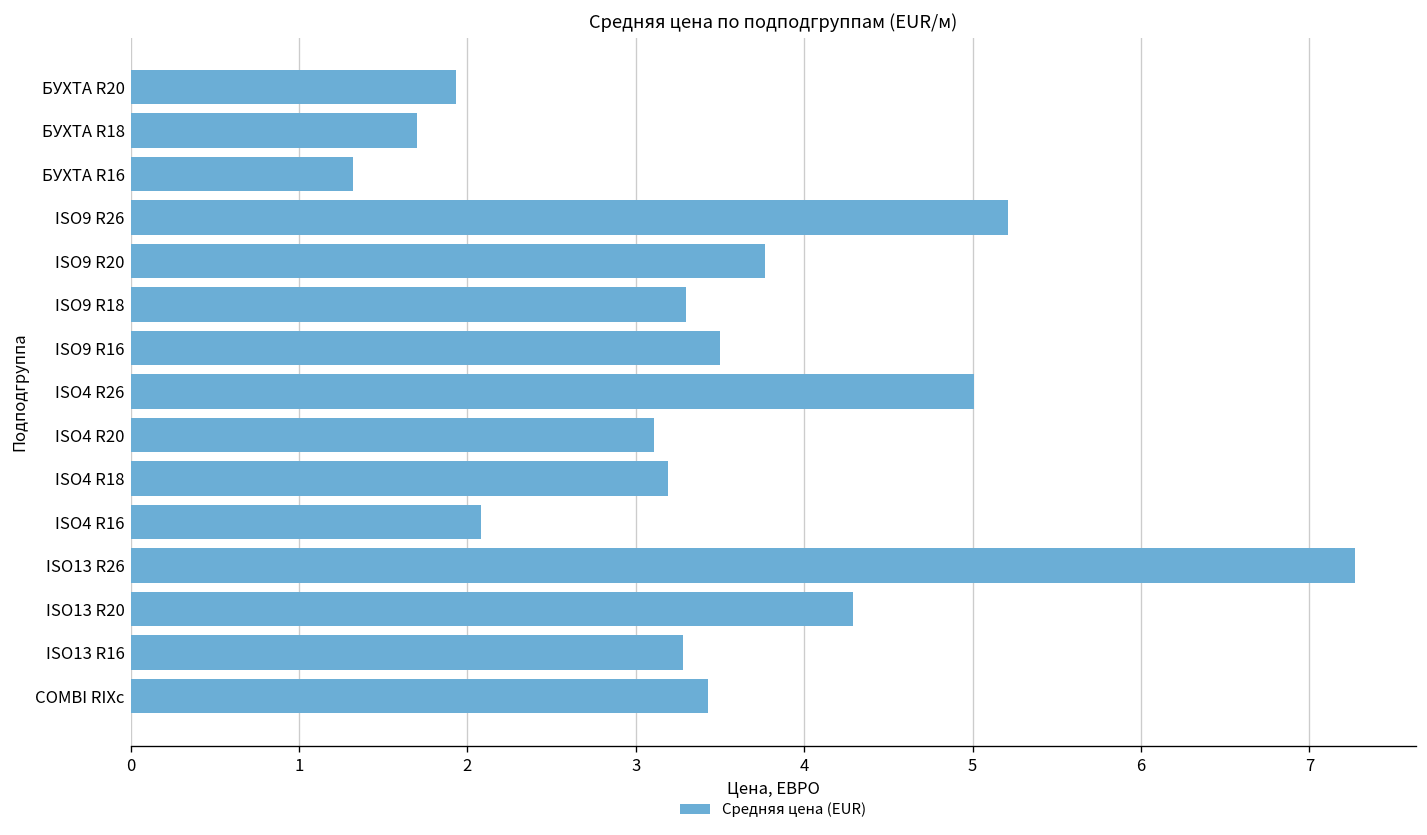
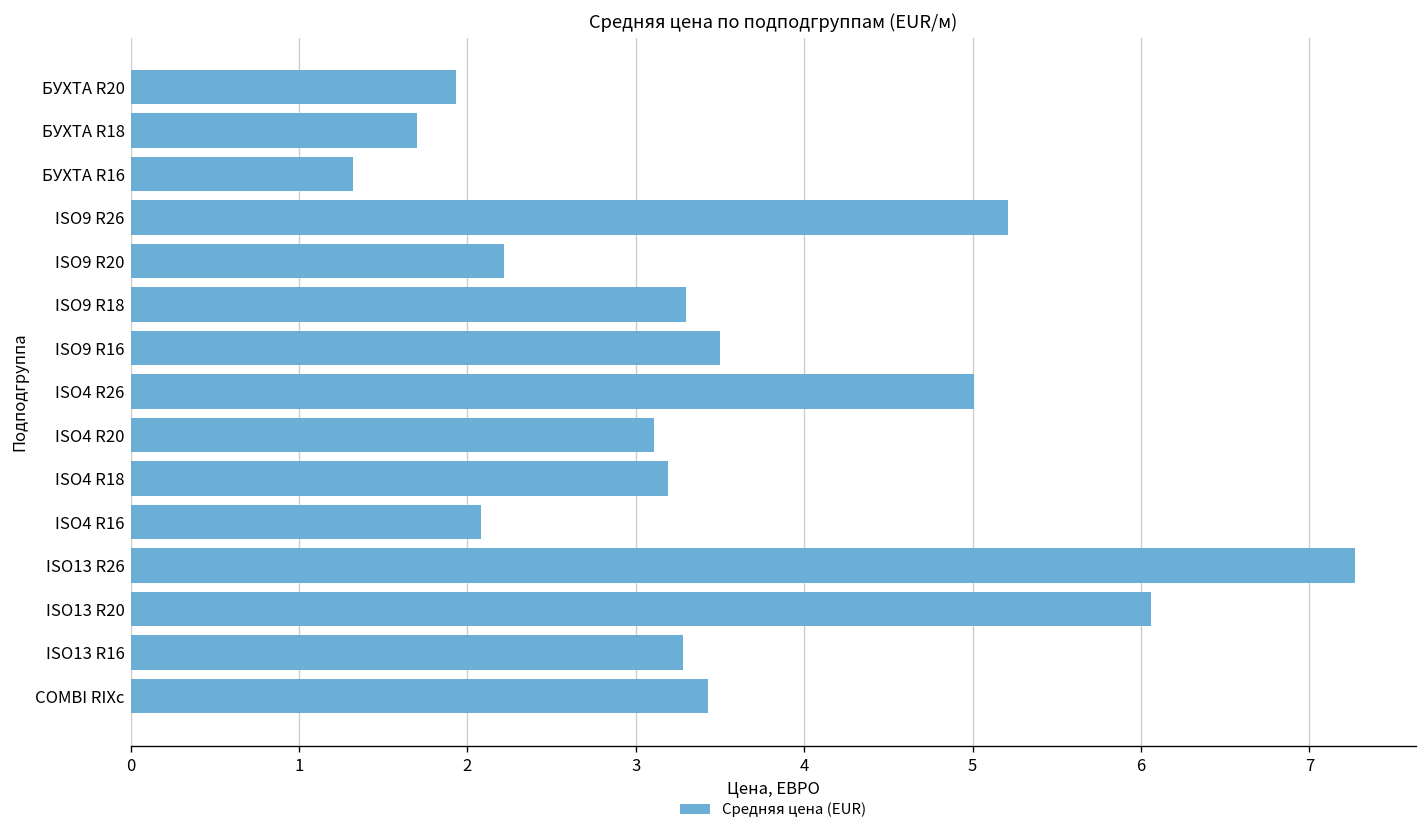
ISO9 R20: 3.77 -> 2.22
ISO13 R20: 4.29 -> 6.06
